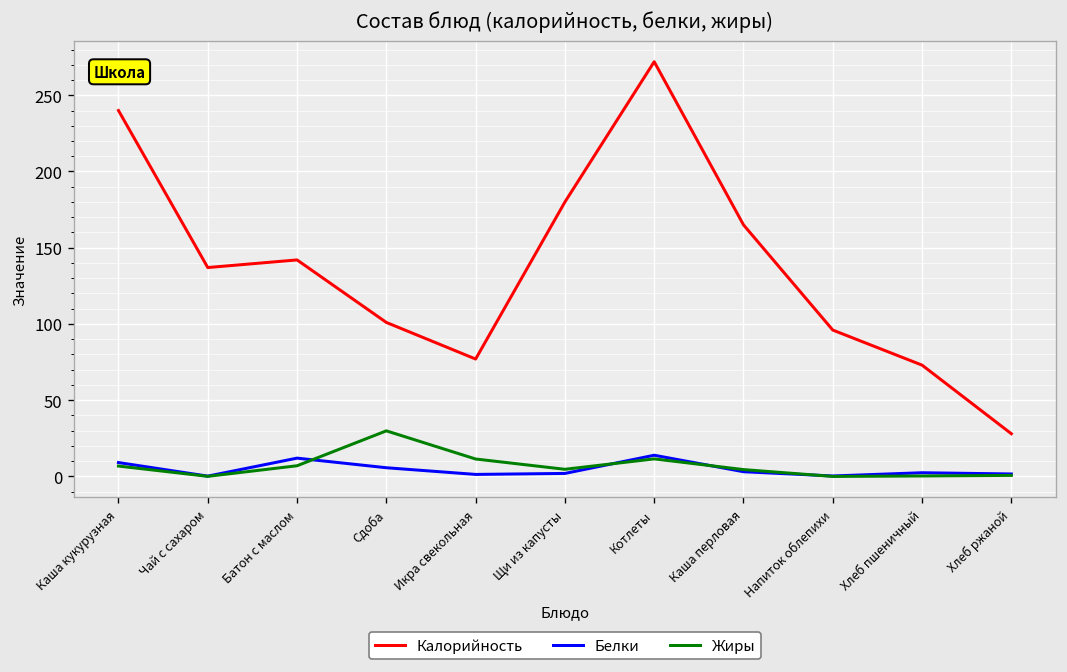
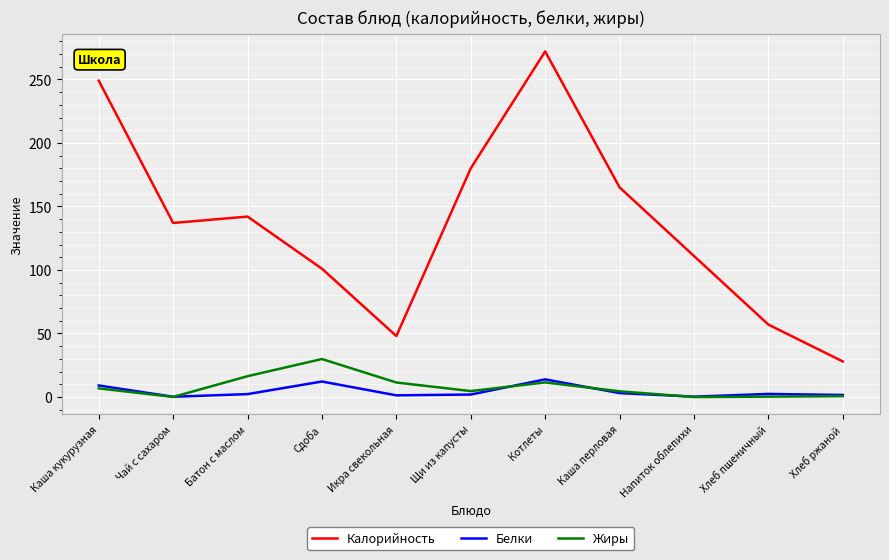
Калорийность, Каша кукурузная: 240 -> 249
Белки, Батон с маслом: 12 -> 2
Жиры, Батон с маслом: 7 -> 16
Белки, Сдоба: 6 -> 12
Калорийность, Икра свекольная: 77 -> 48
Калорийность, Напиток облепихи: 96 -> 111
Калорийность, Хлеб пшеничный: 73 -> 57
